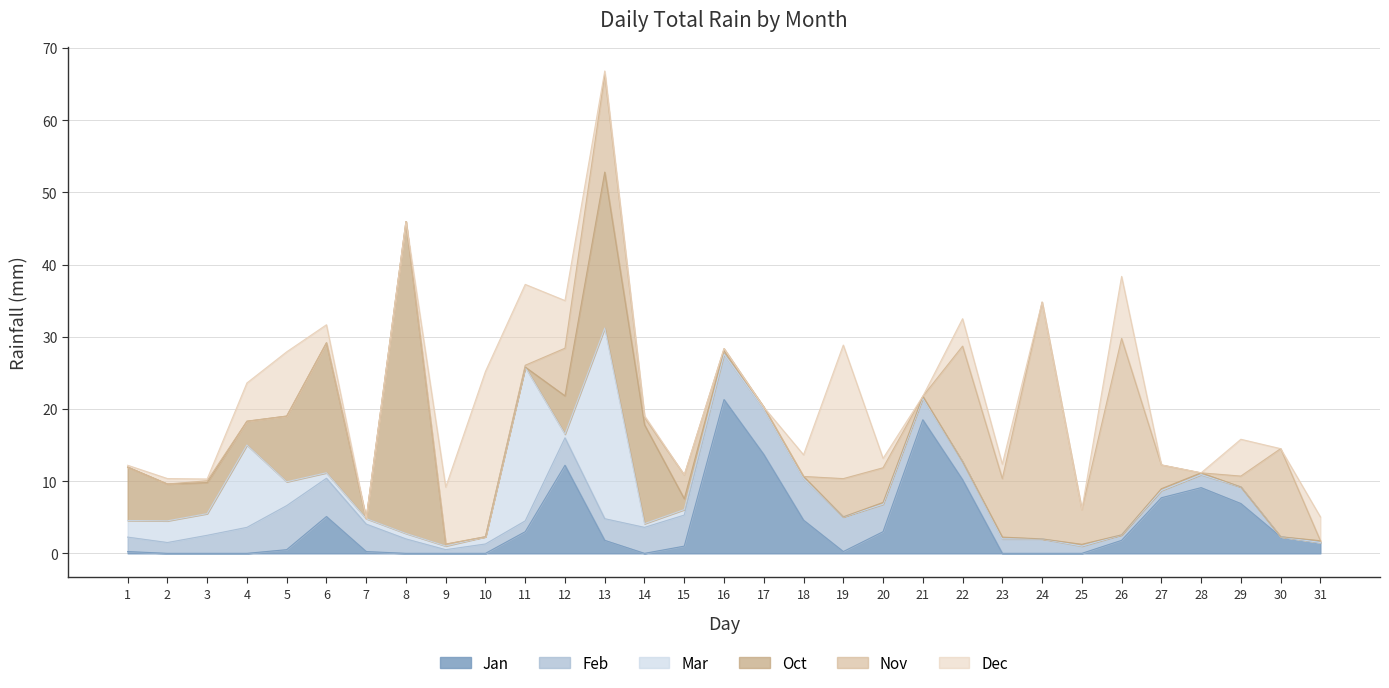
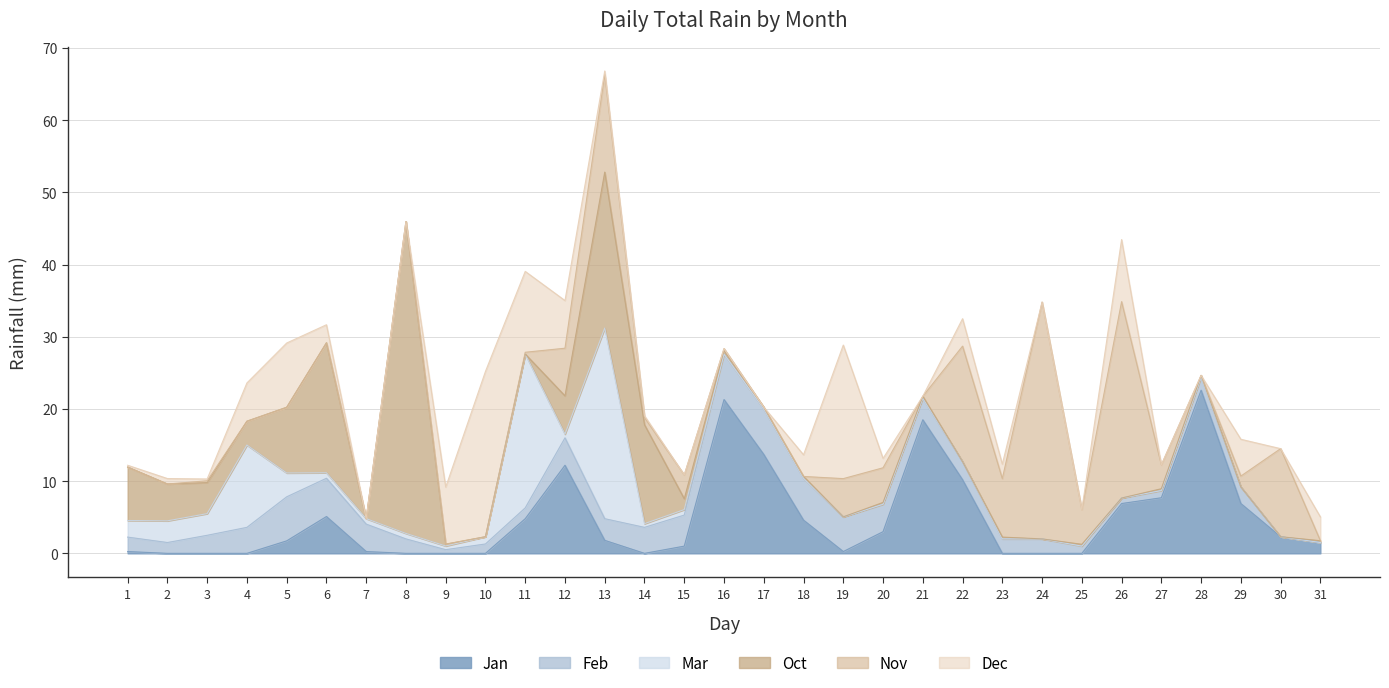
Jan, 5: 1 -> 2
Jan, 11: 3 -> 5
Jan, 26: 2 -> 7
Jan, 28: 9 -> 23
